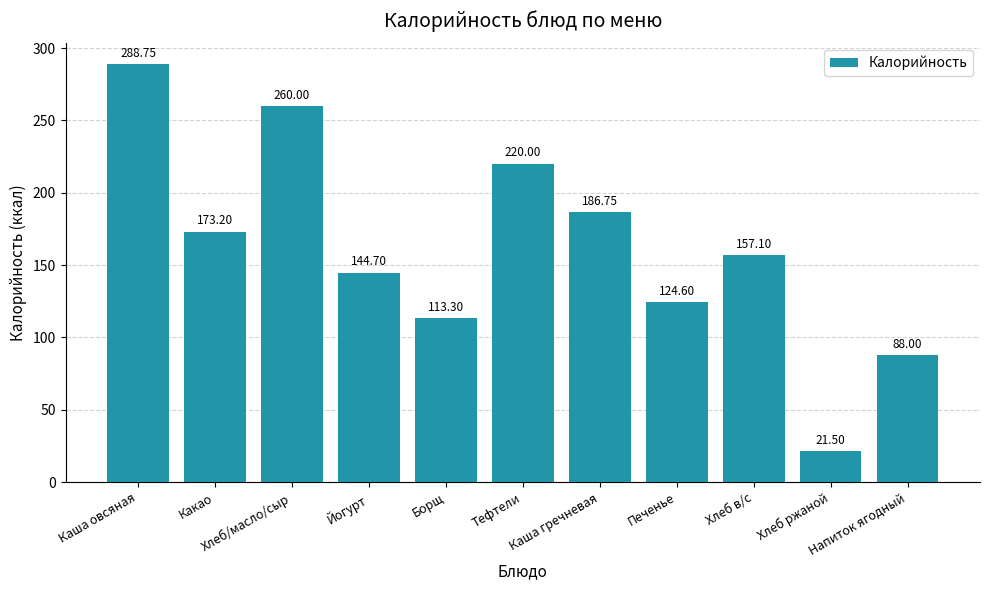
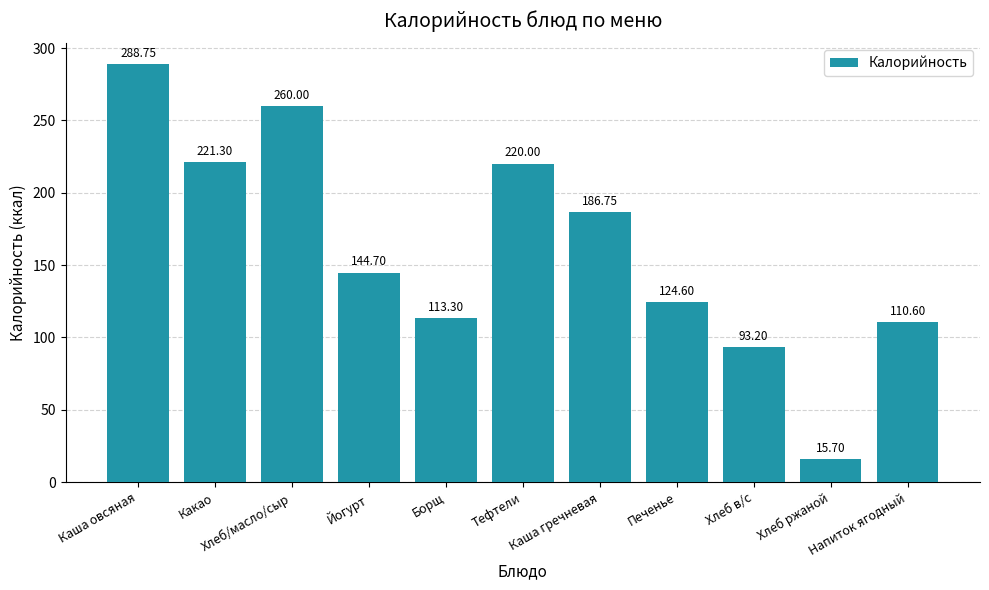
Какао: 173.20 -> 221.30
Хлеб в/с: 157.10 -> 93.20
Хлеб ржаной: 21.50 -> 15.70
Напиток ягодный: 88.00 -> 110.60
